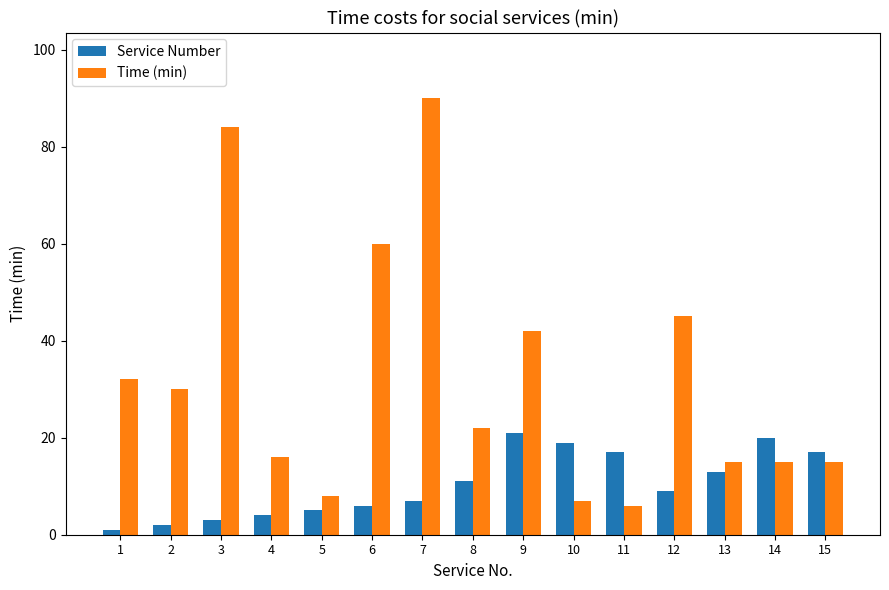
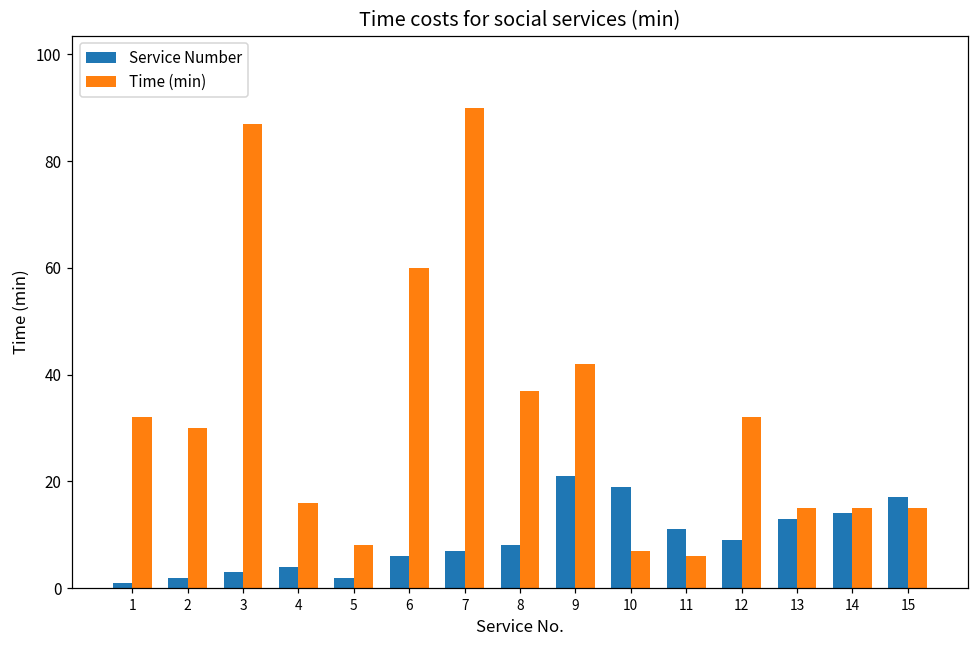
Time (min), 3: 84 -> 87
Service Number, 5: 5 -> 2
Service Number, 8: 11 -> 8
Time (min), 8: 22 -> 37
Service Number, 11: 17 -> 11
Time (min), 12: 45 -> 32
Service Number, 14: 20 -> 14
